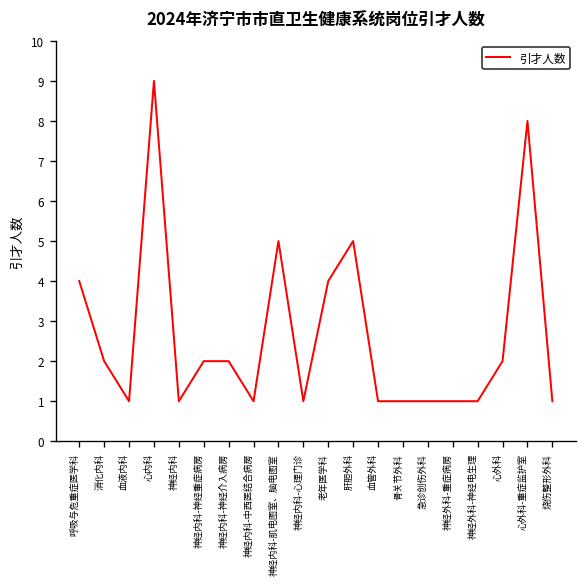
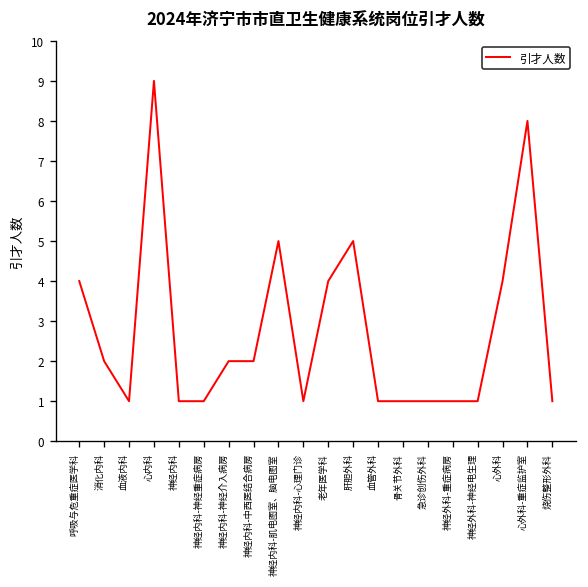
神经内科-神经重症病房: 2 -> 1
神经内科-中西医结合病房: 1 -> 2
心外科: 2 -> 4
